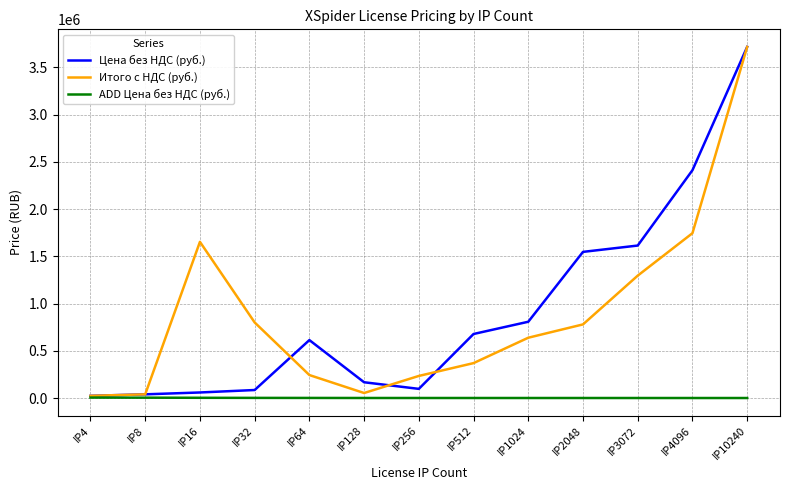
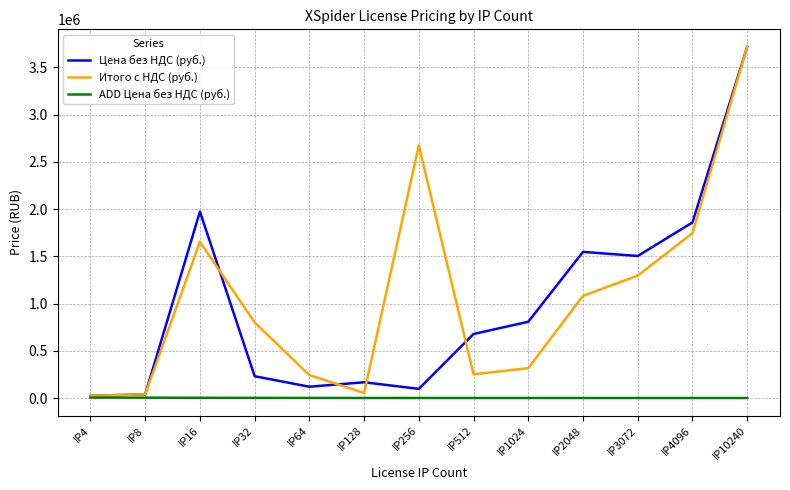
Цена без НДС (руб.), IP16: 100000 -> 2000000
Цена без НДС (руб.), IP32: 100000 -> 200000
Цена без НДС (руб.), IP64: 600000 -> 100000
Итого с НДС (руб.), IP256: 200000 -> 2700000
Итого с НДС (руб.), IP512: 400000 -> 300000
Итого с НДС (руб.), IP1024: 600000 -> 300000
Итого с НДС (руб.), IP2048: 800000 -> 1100000
Цена без НДС (руб.), IP3072: 1600000 -> 1500000
Цена без НДС (руб.), IP4096: 2400000 -> 1900000
